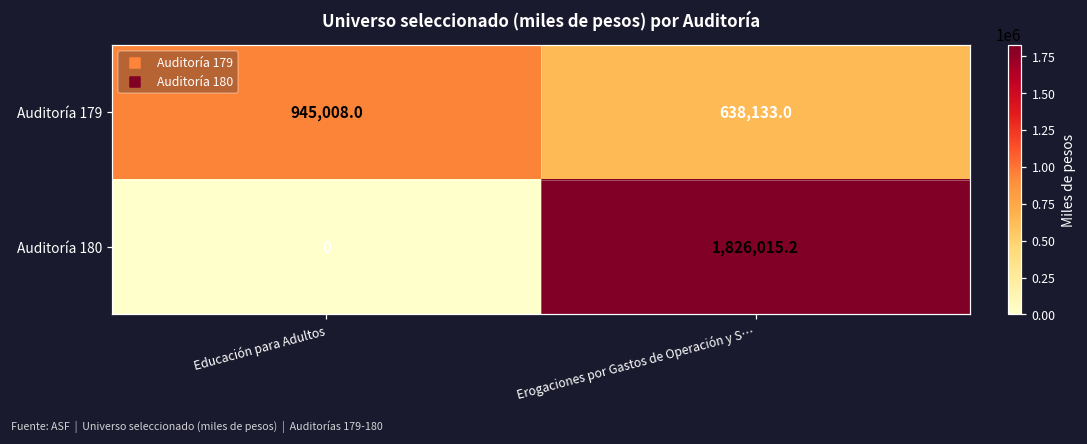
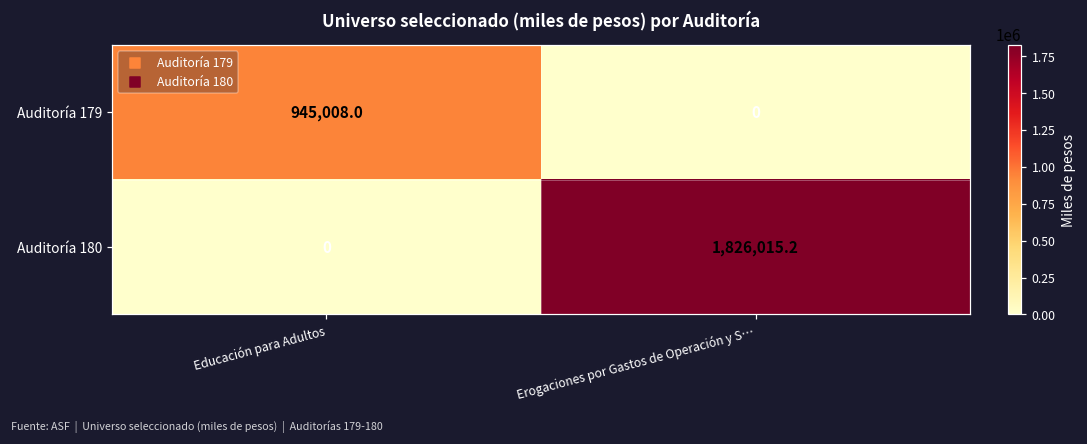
Auditoría 179, Erogaciones por Gastos de Operación y S…: 638,133.0 -> 0
